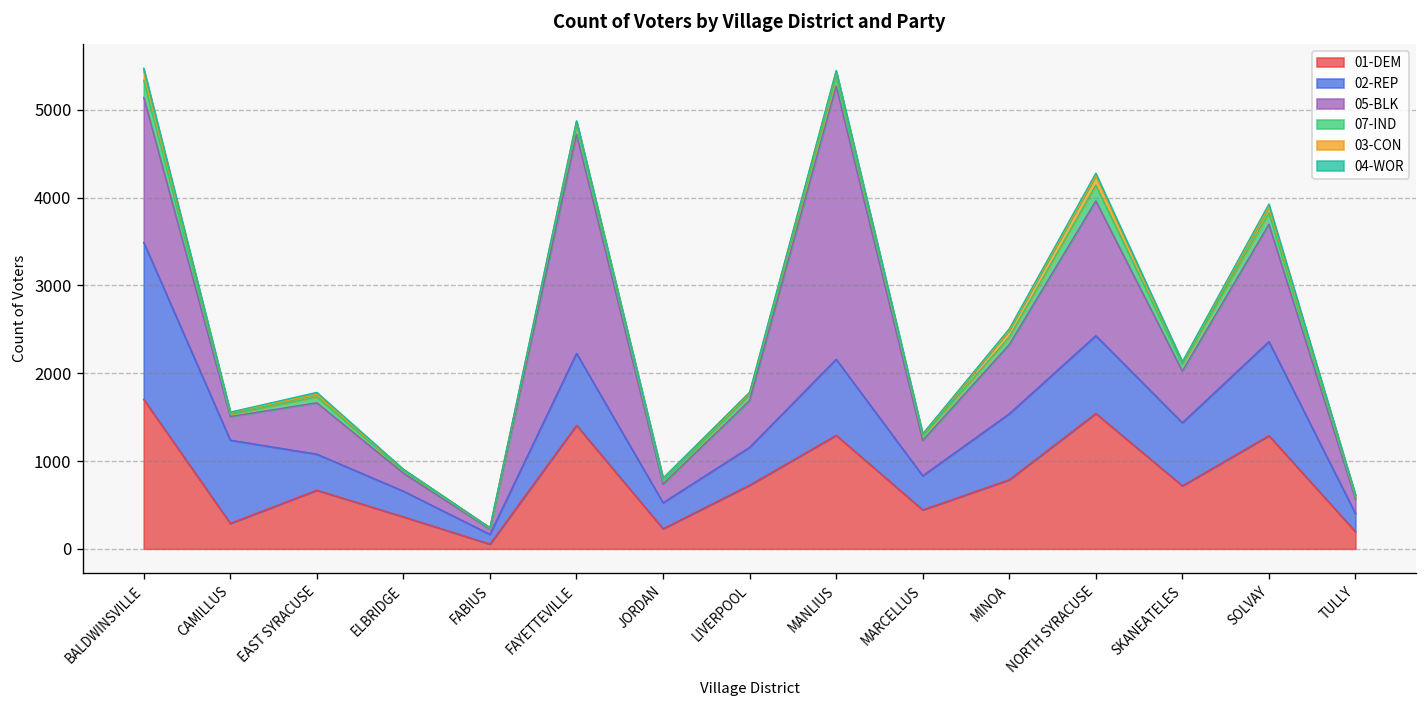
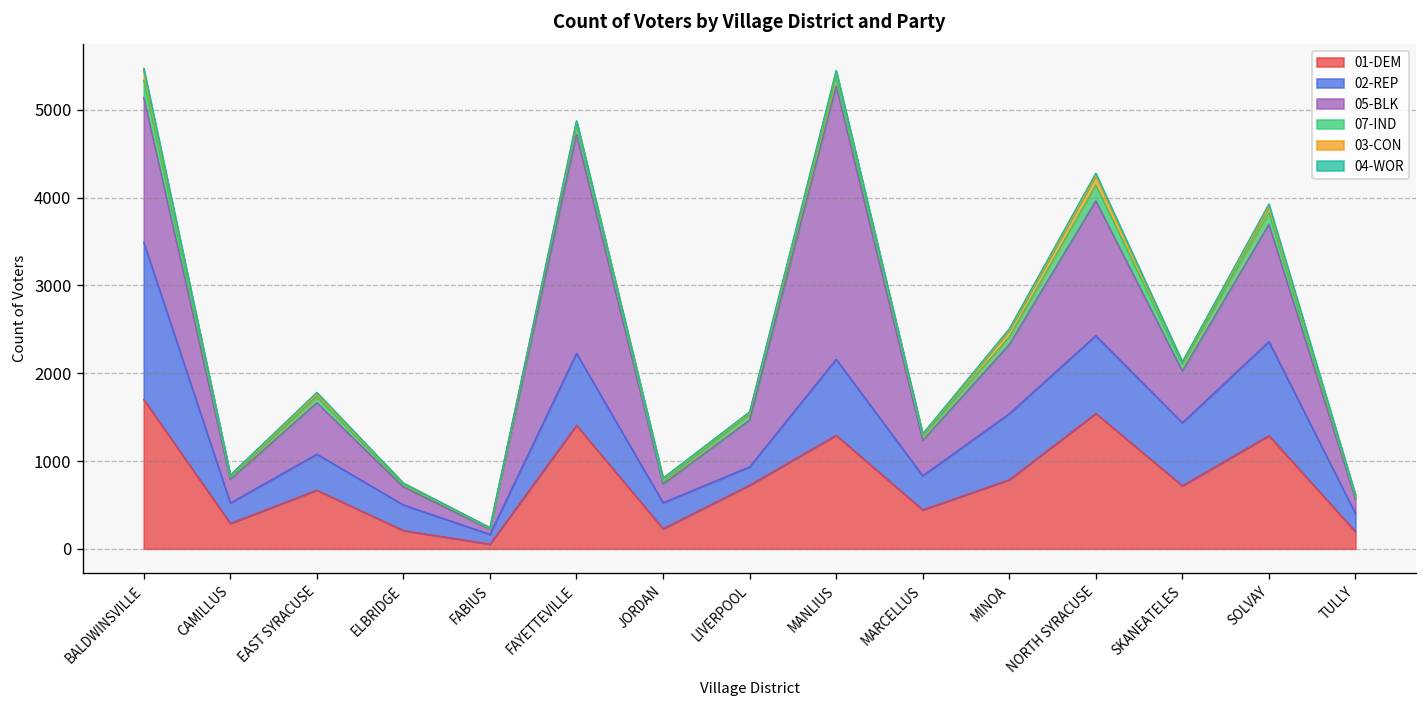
02-REP, CAMILLUS: 900 -> 200
01-DEM, ELBRIDGE: 400 -> 200
02-REP, LIVERPOOL: 400 -> 200
